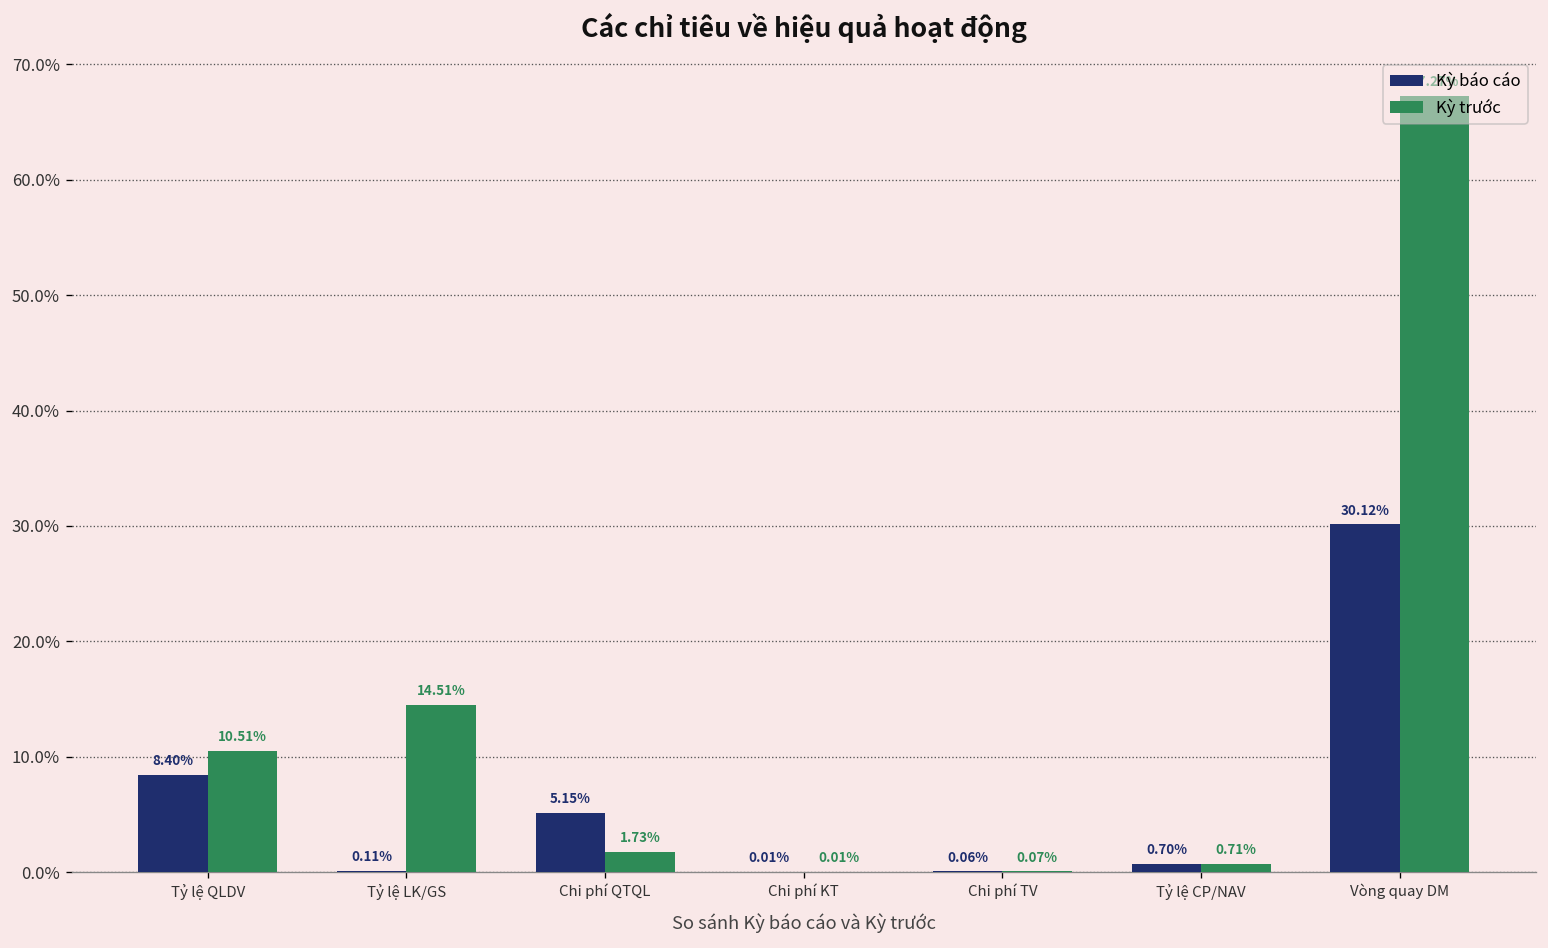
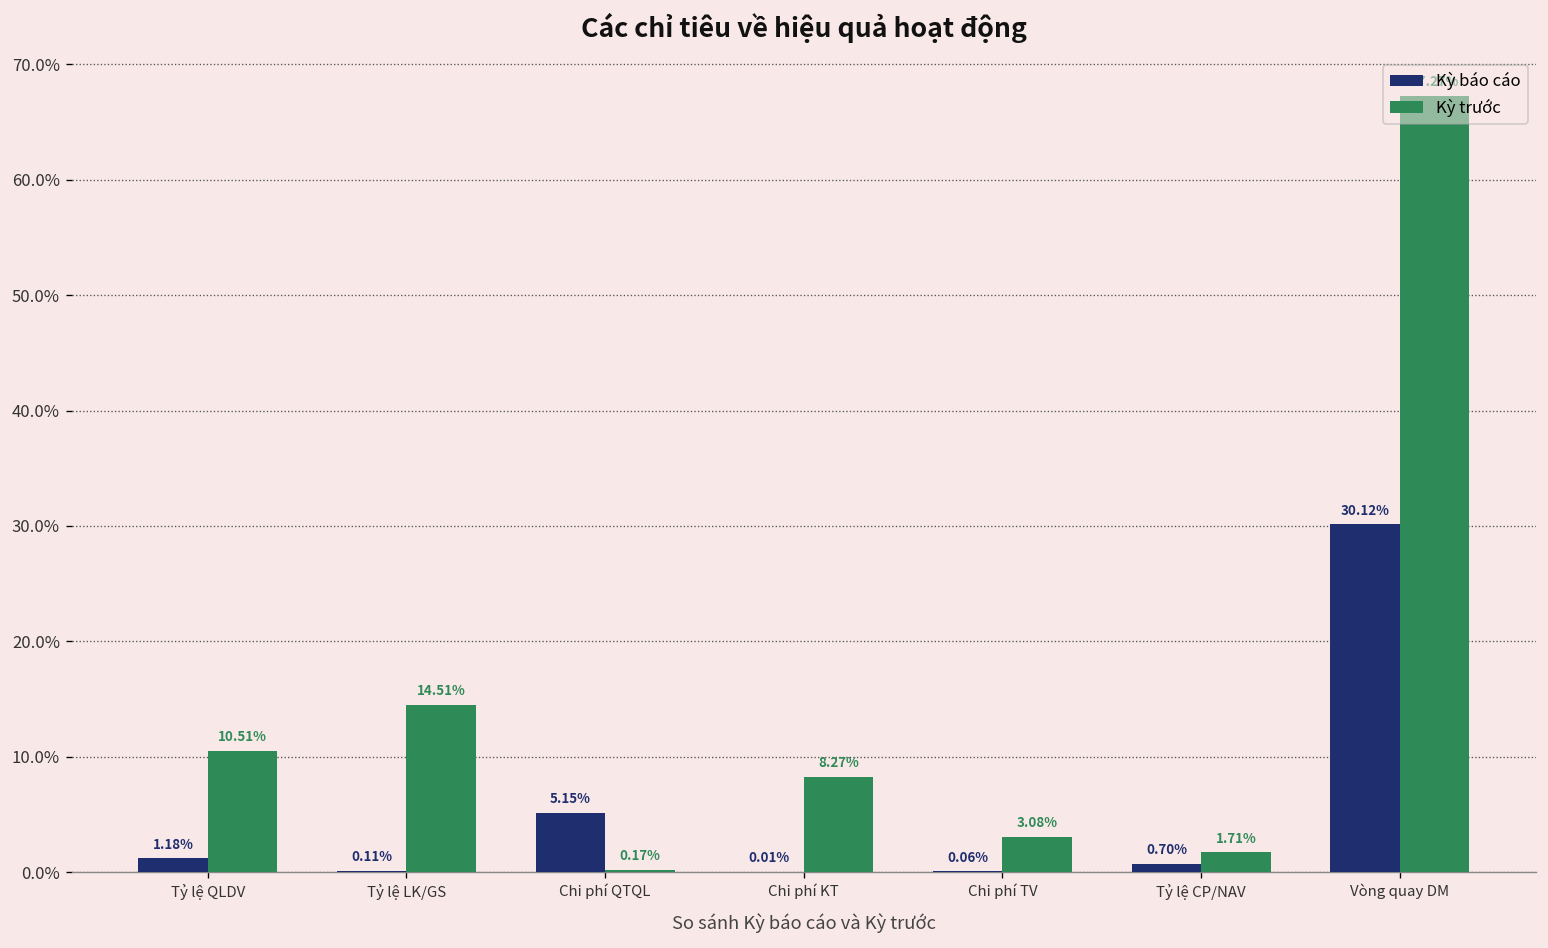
Kỳ báo cáo, Tỷ lệ QLDV: 8.40% -> 1.18%
Kỳ trước, Chi phí QTQL: 1.73% -> 0.17%
Kỳ trước, Chi phí KT: 0.01% -> 8.27%
Kỳ trước, Chi phí TV: 0.07% -> 3.08%
Kỳ trước, Tỷ lệ CP/NAV: 0.71% -> 1.71%
